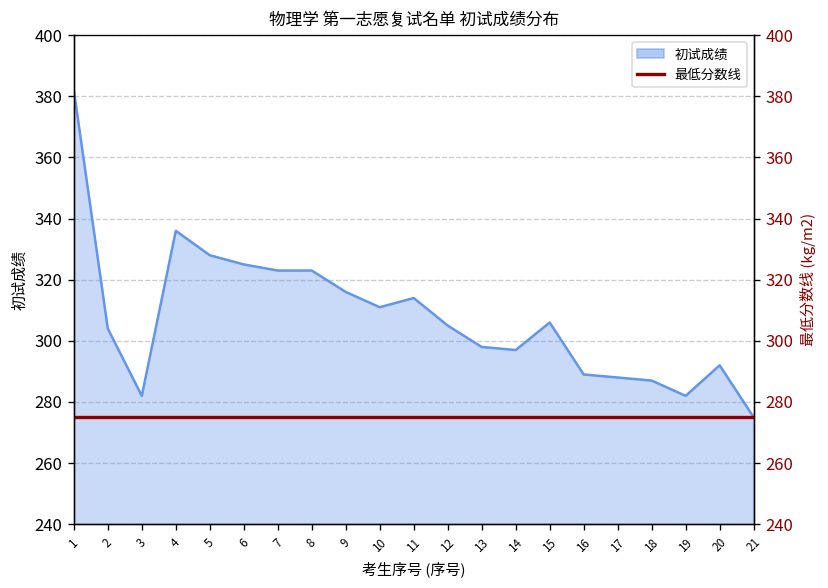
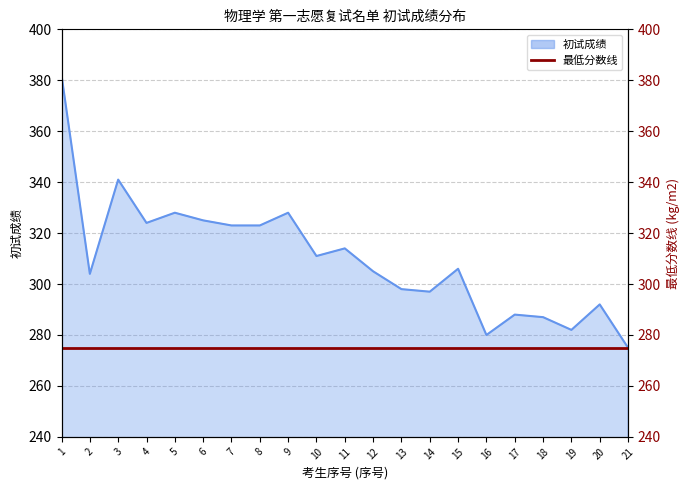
初试成绩, 3: 282 -> 341
初试成绩, 4: 336 -> 324
初试成绩, 9: 316 -> 328
初试成绩, 16: 289 -> 280
